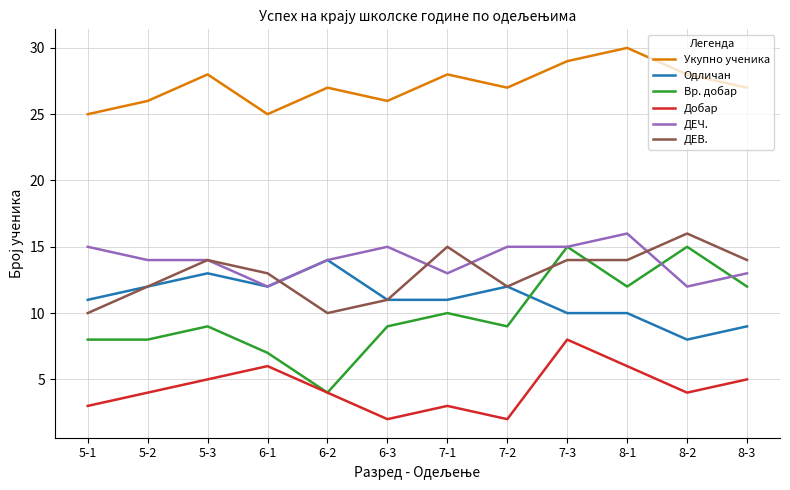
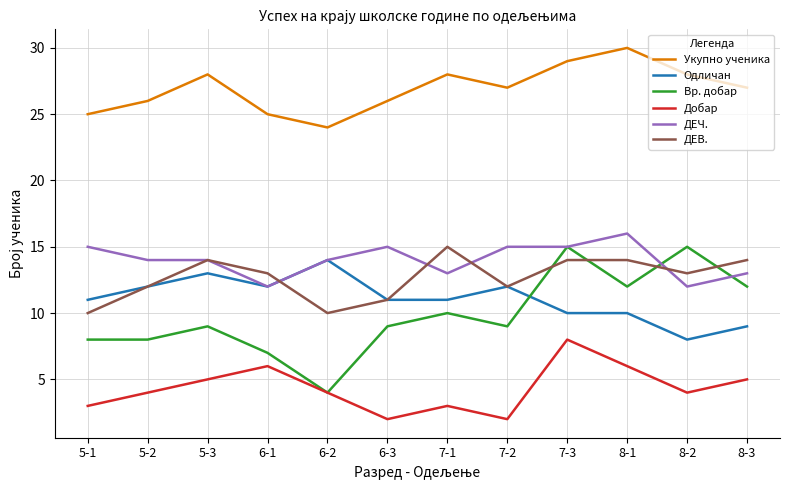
Укупно ученика, 6-2: 27 -> 24
ДЕВ., 8-2: 16 -> 13
